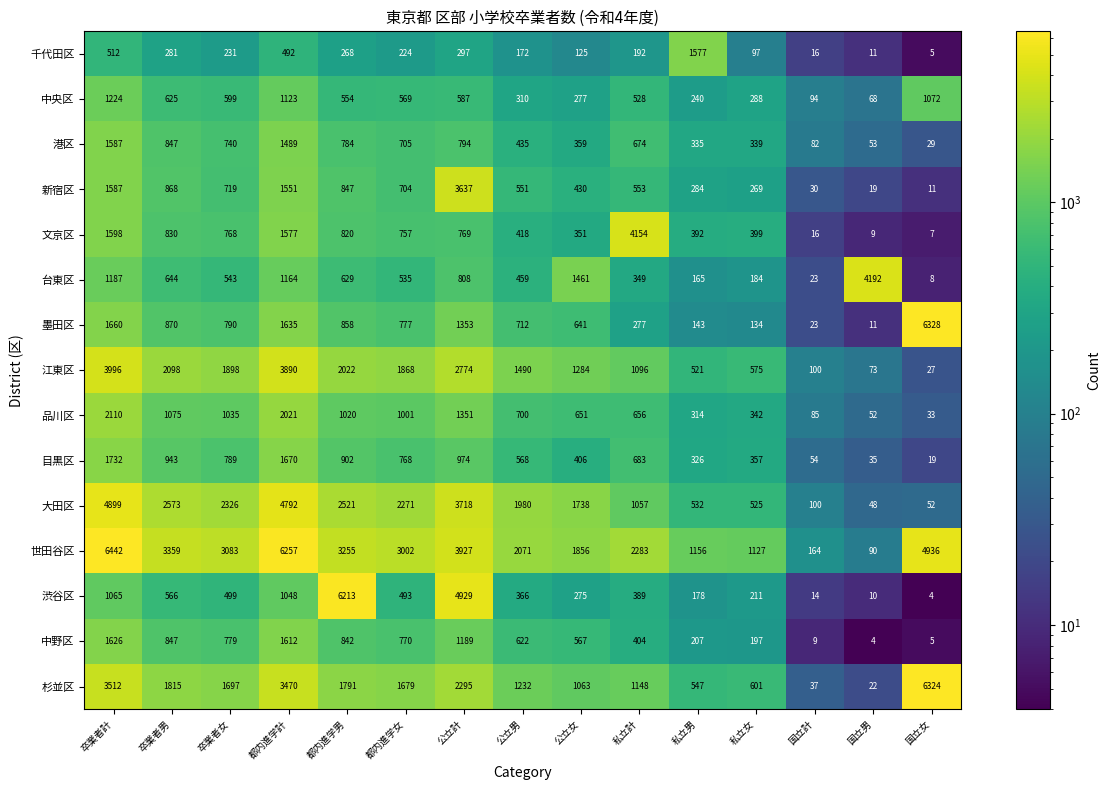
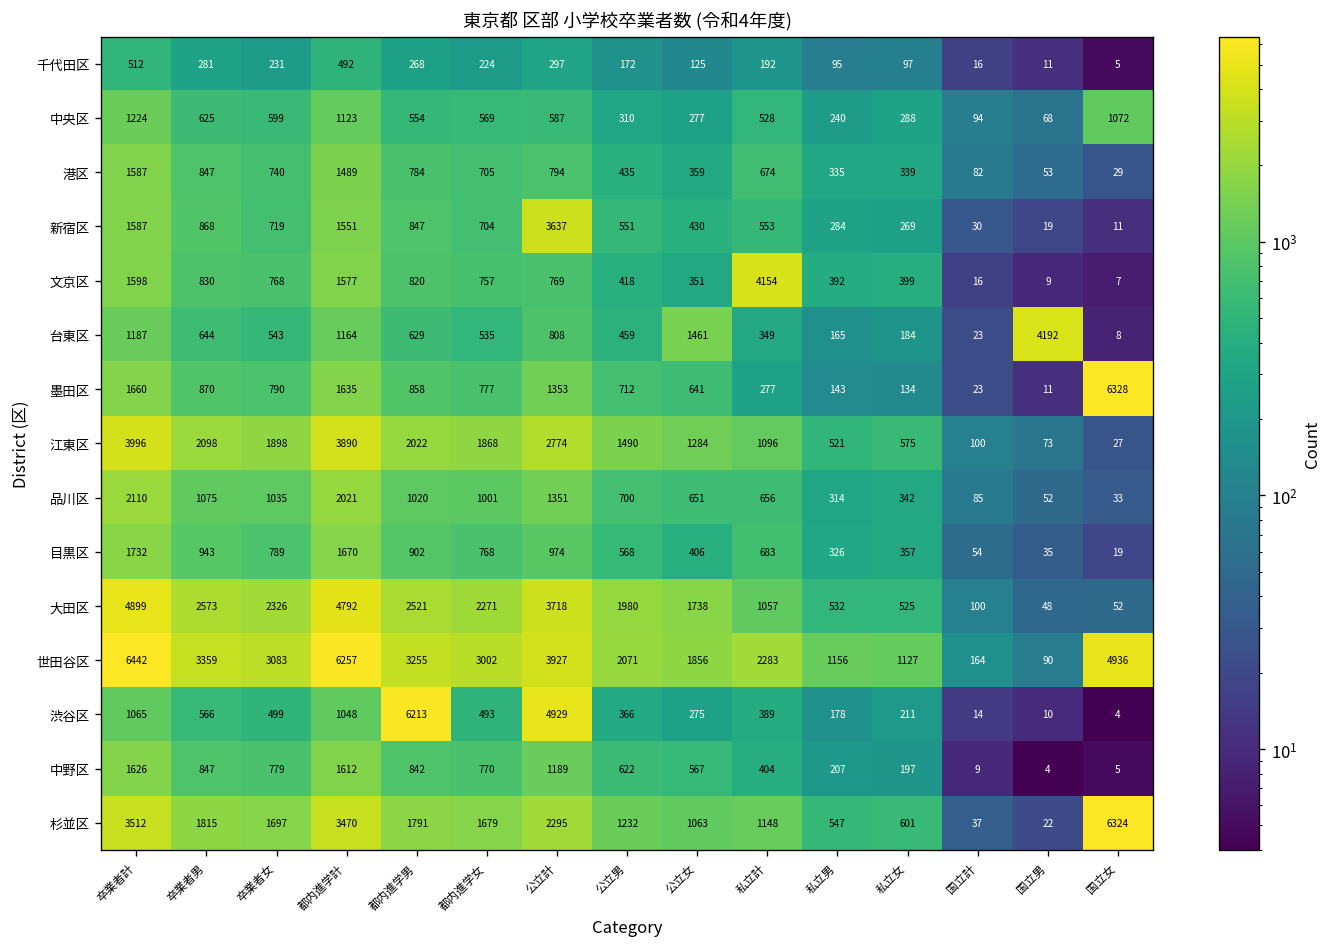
千代田区, 私立男: 1577 -> 95
